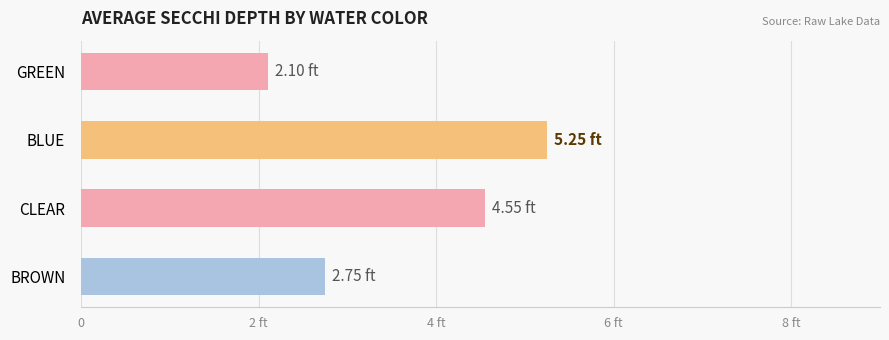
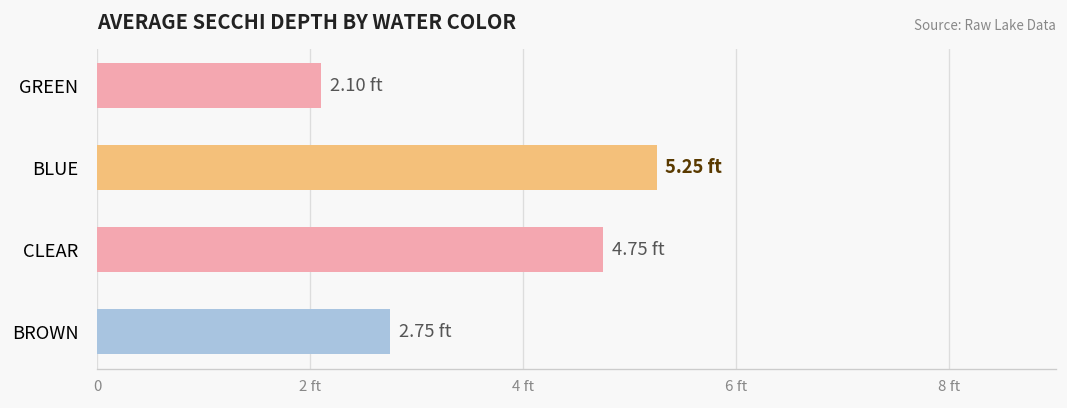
CLEAR: 4.55 -> 4.75
